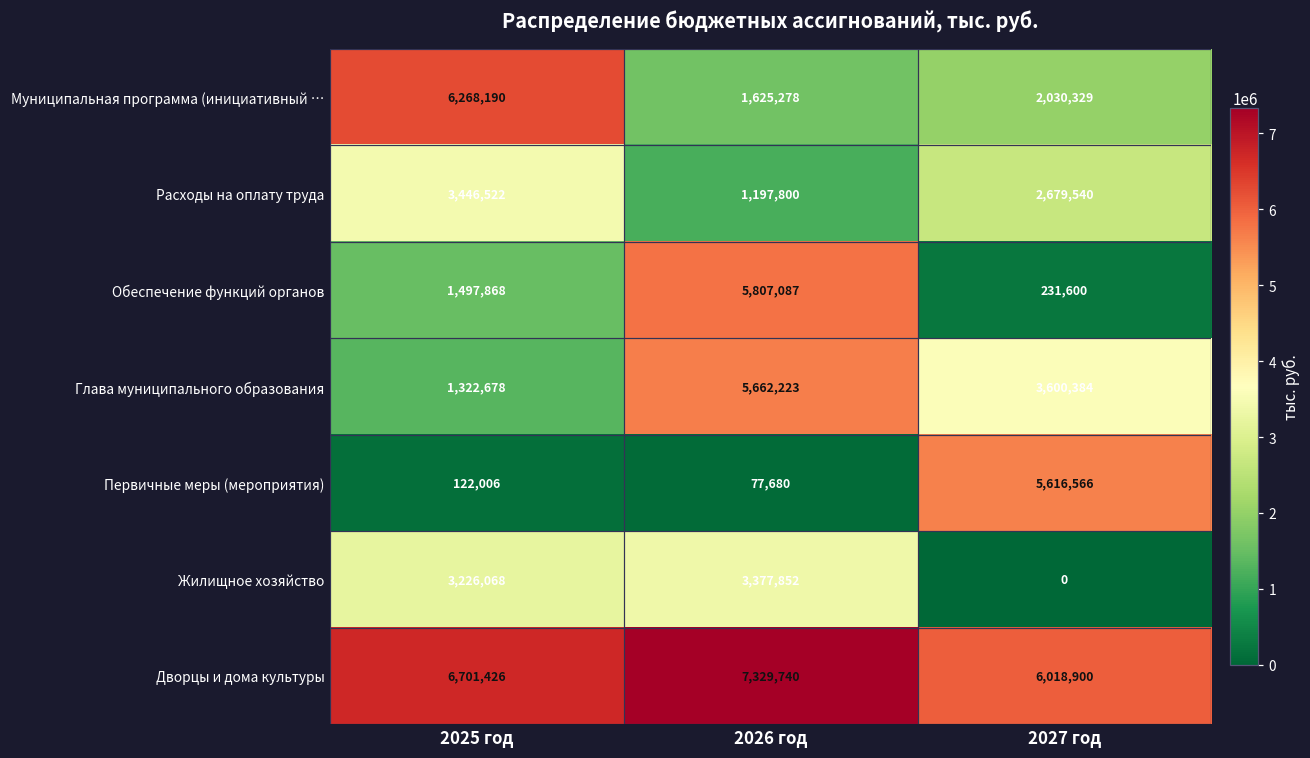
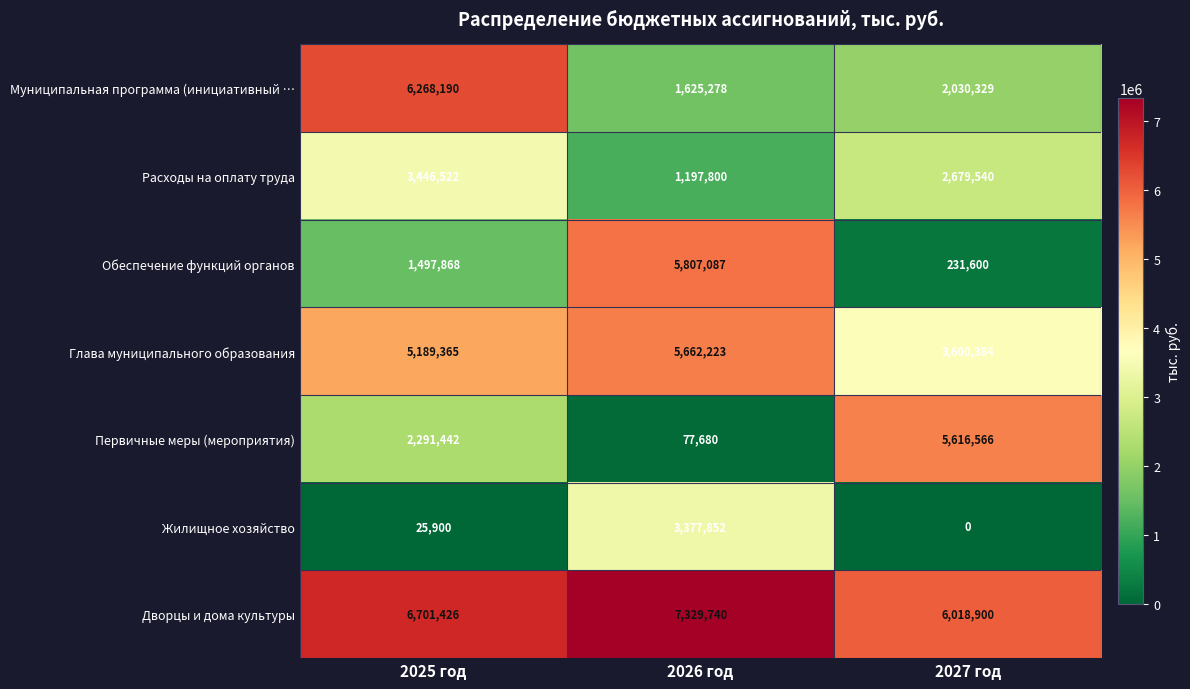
Глава муниципального образования, 2025 год: 1,322,678 -> 5,189,365
Первичные меры (мероприятия), 2025 год: 122,006 -> 2,291,442
Жилищное хозяйство, 2025 год: 3,226,068 -> 25,900
